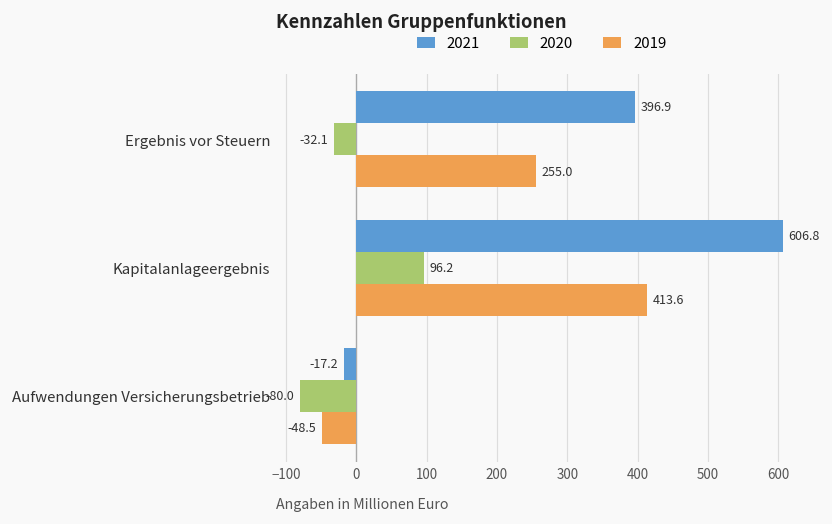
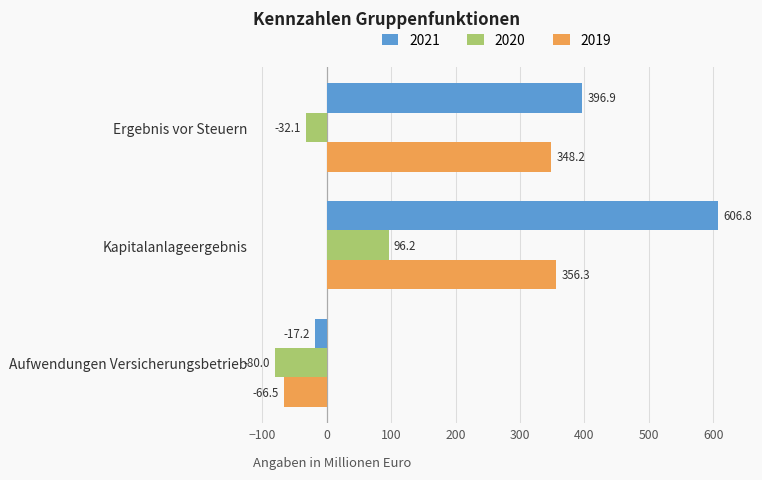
2019, Ergebnis vor Steuern: 255.0 -> 348.2
2019, Kapitalanlageergebnis: 413.6 -> 356.3
2019, Aufwendungen Versicherungsbetrieb: -48.5 -> -66.5
